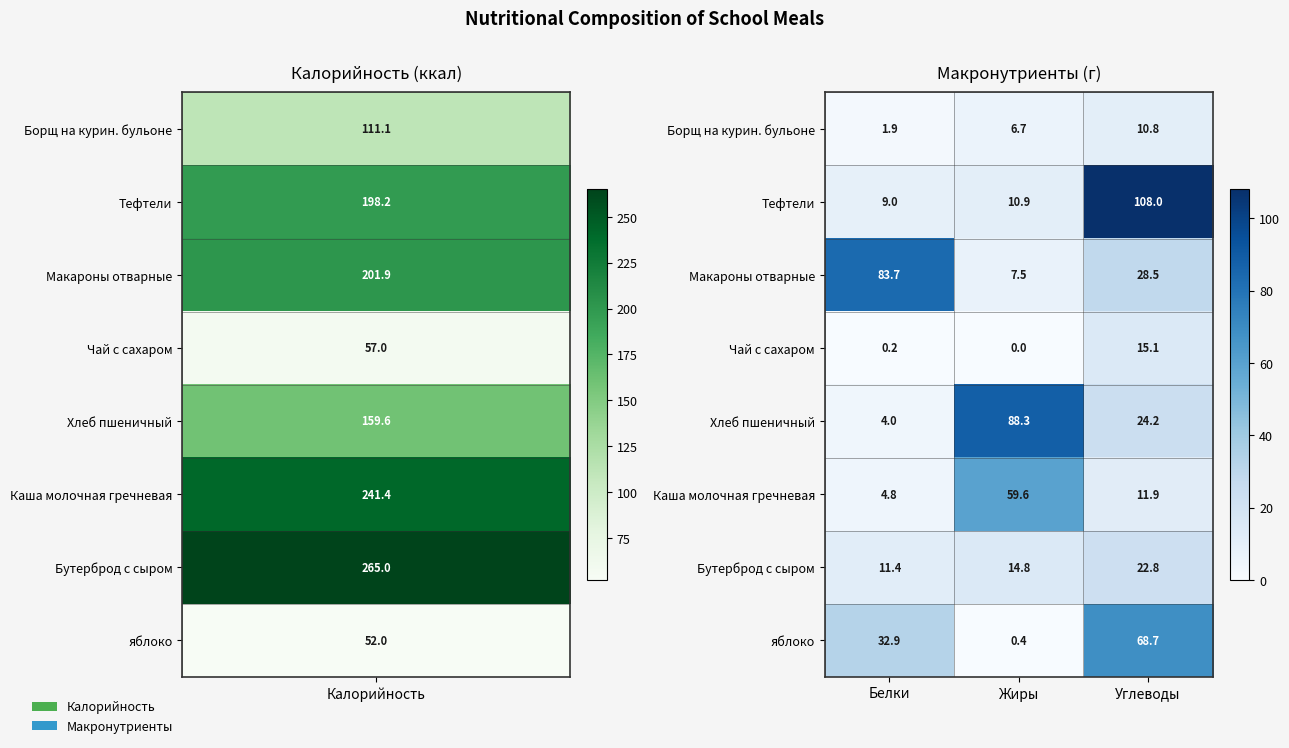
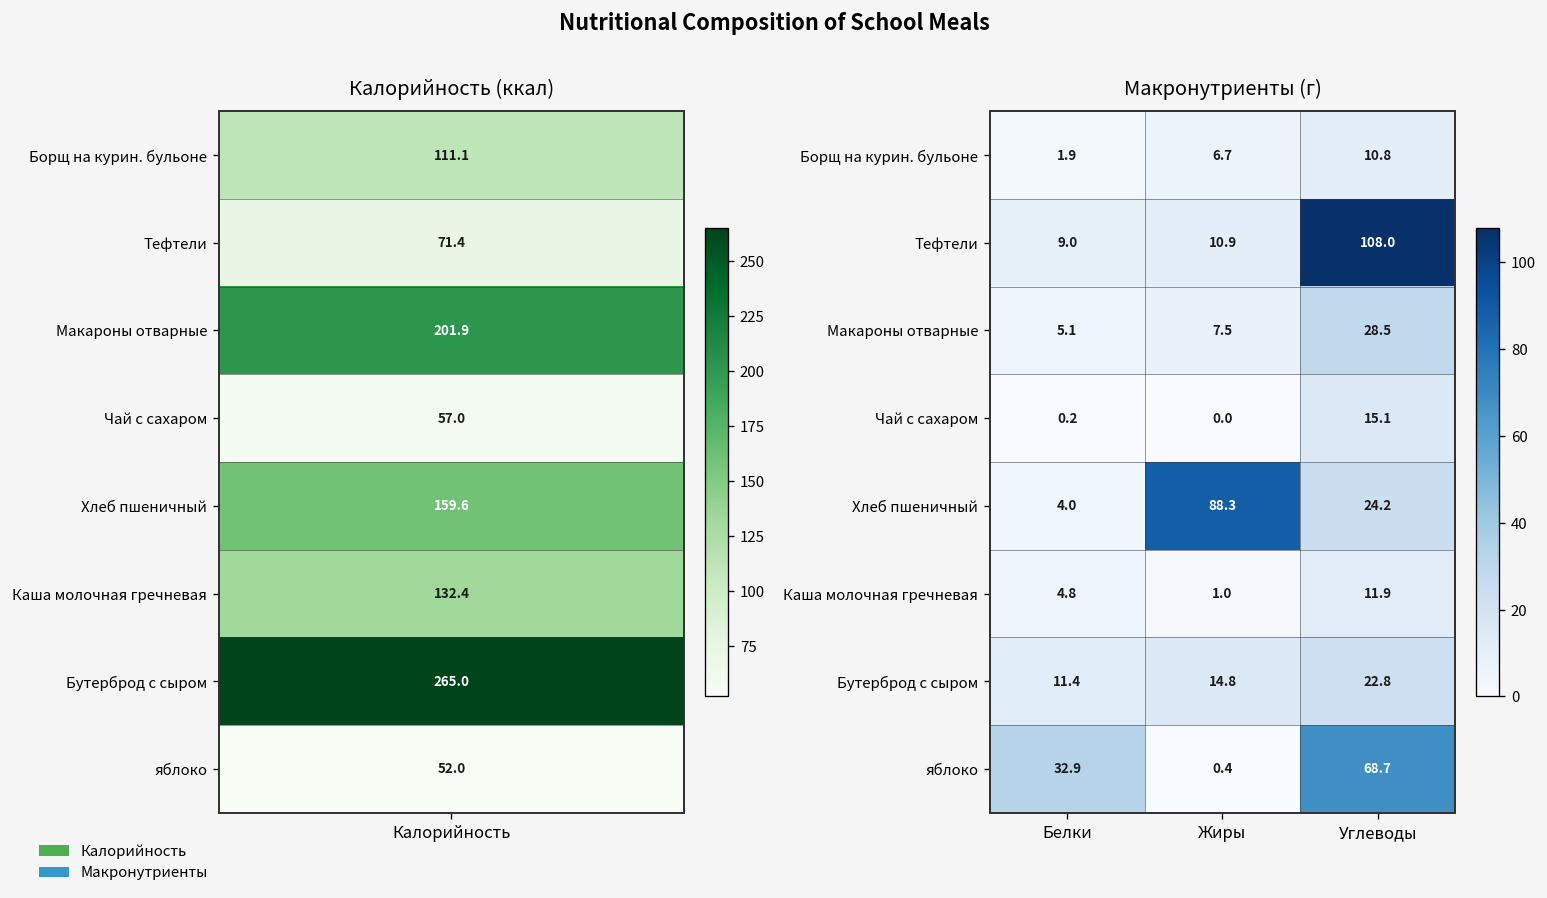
Калорийность (ккал), Тефтели, Калорийность: 198.2 -> 71.4
Калорийность (ккал), Каша молочная гречневая, Калорийность: 241.4 -> 132.4
Макронутриенты (г), Макароны отварные, Белки: 83.7 -> 5.1
Макронутриенты (г), Каша молочная гречневая, Жиры: 59.6 -> 1.0
